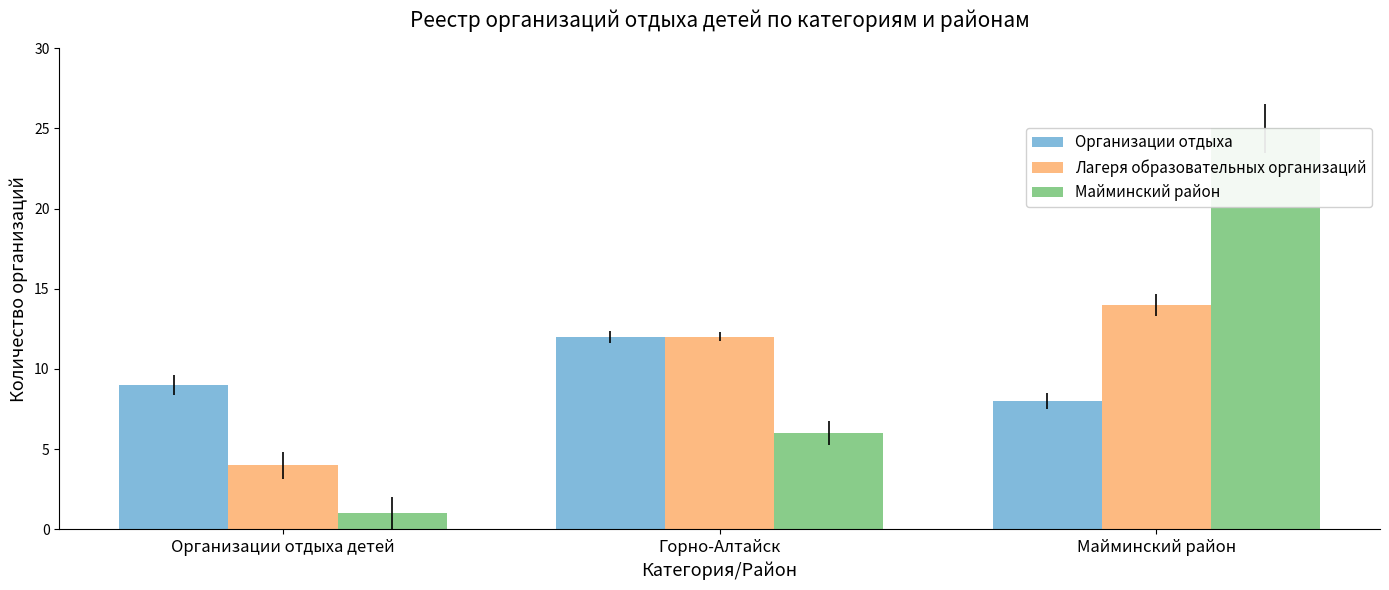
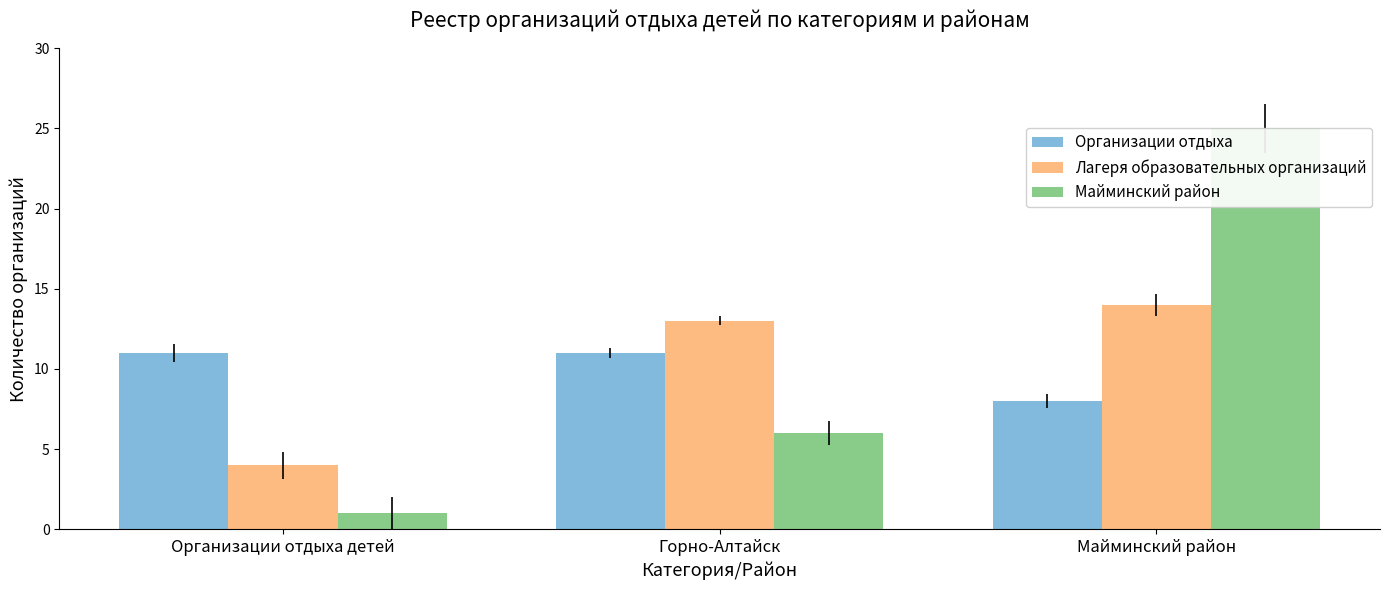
Организации отдыха, Организации отдыха детей: 9 -> 11
Организации отдыха, Горно-Алтайск: 12 -> 11
Лагеря образовательных организаций, Горно-Алтайск: 12 -> 13
